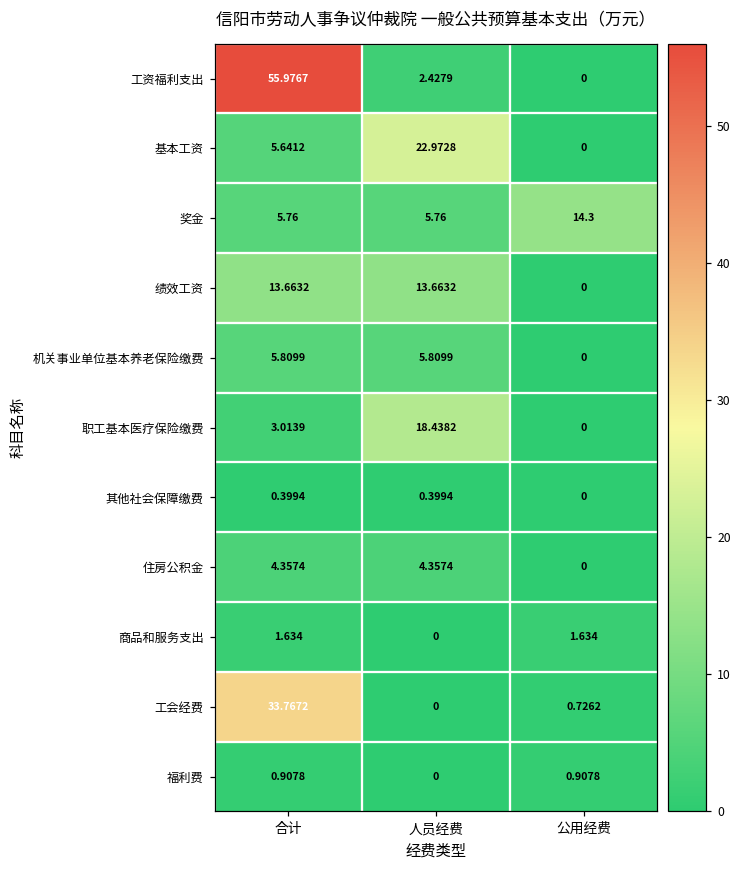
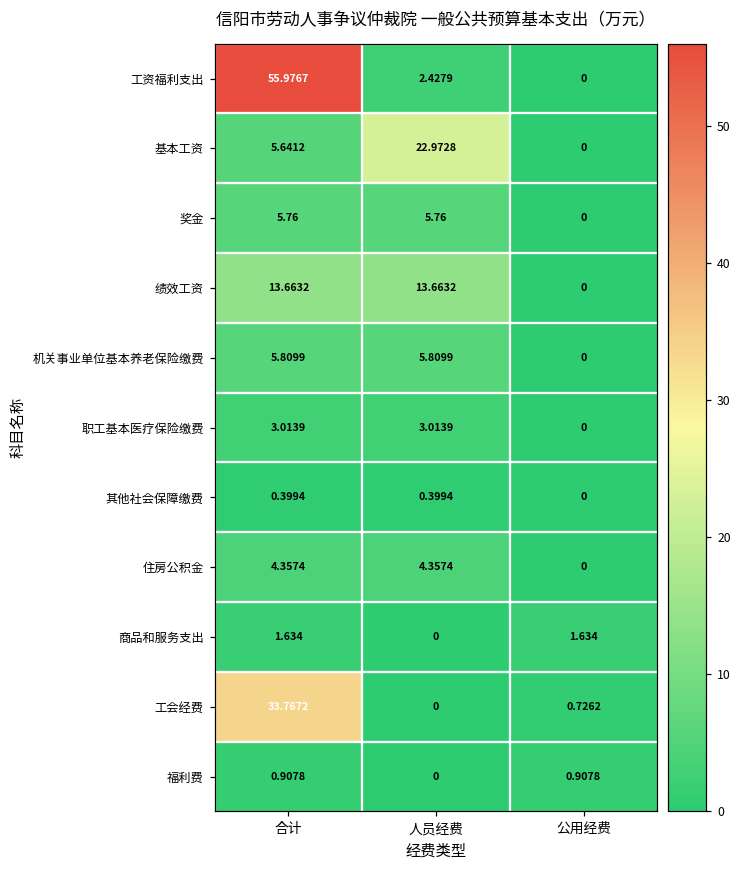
奖金, 公用经费: 14.3 -> 0
职工基本医疗保险缴费, 人员经费: 18.4382 -> 3.0139
